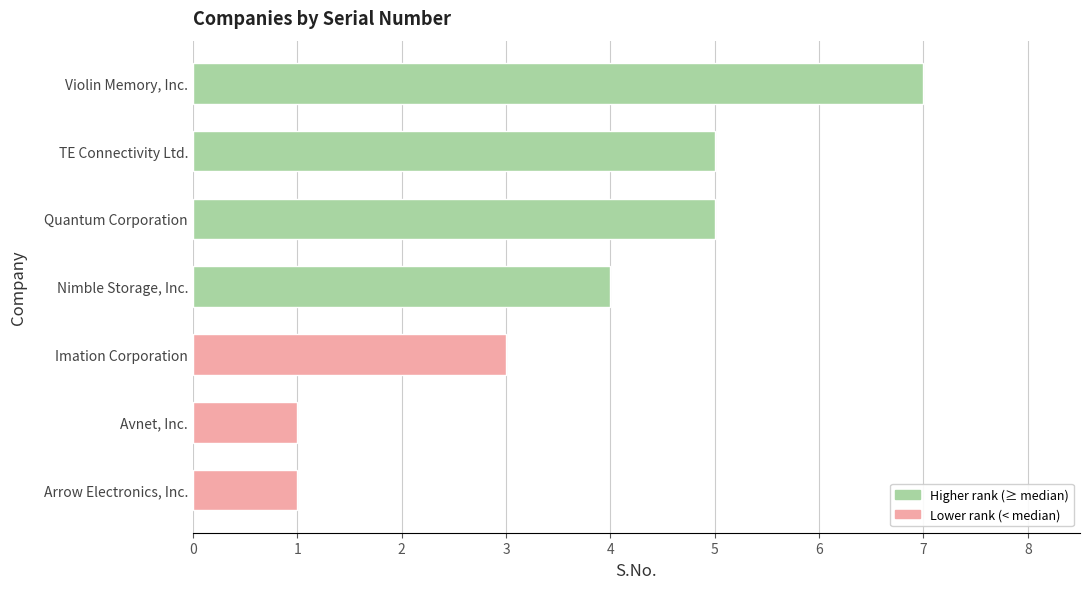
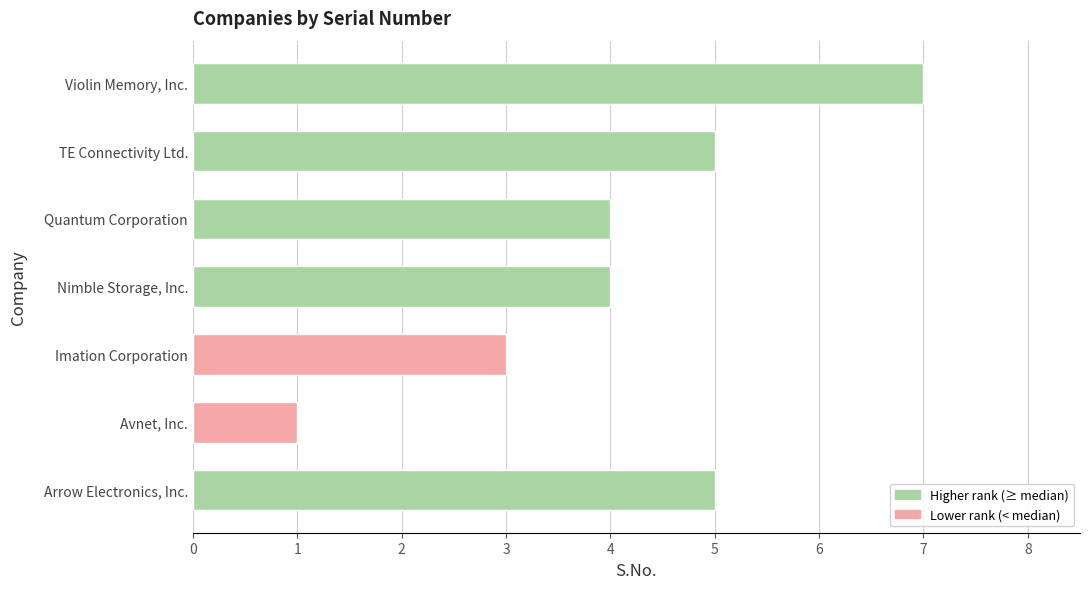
Quantum Corporation: 5 -> 4
Arrow Electronics, Inc.: 1 -> 5
